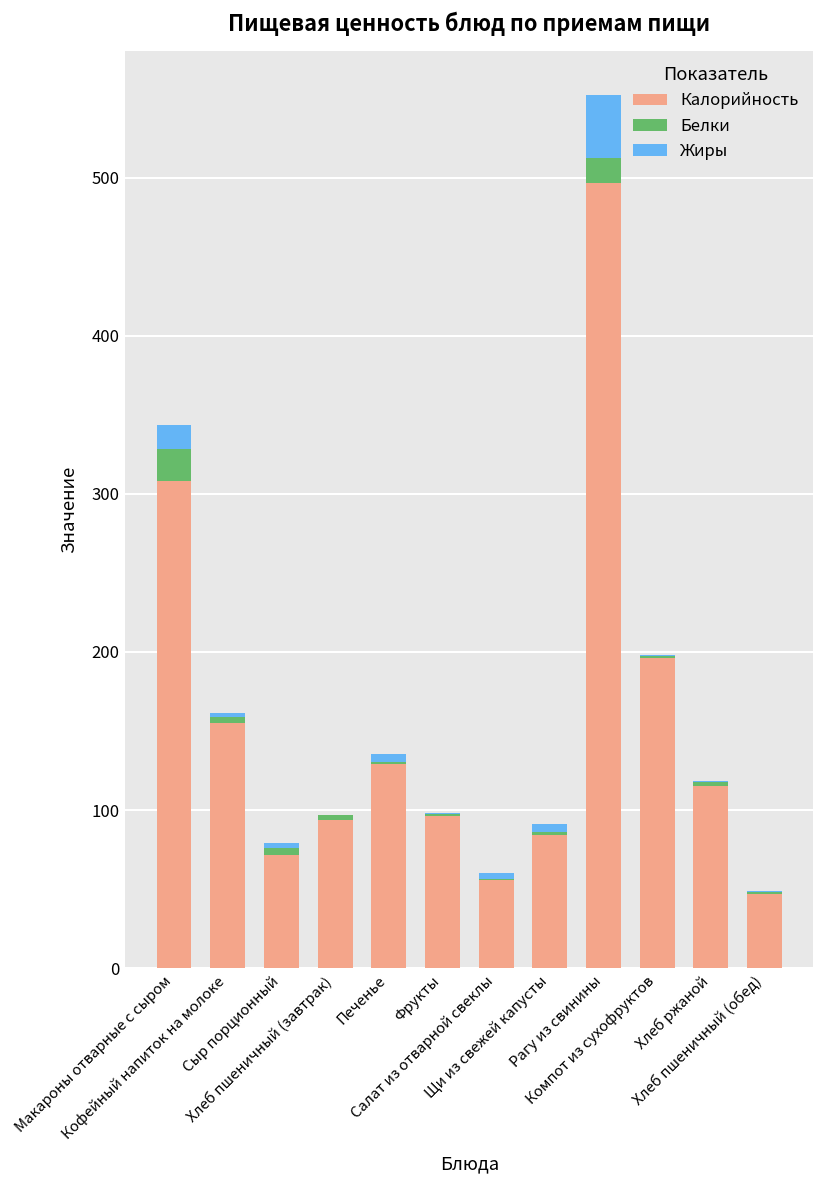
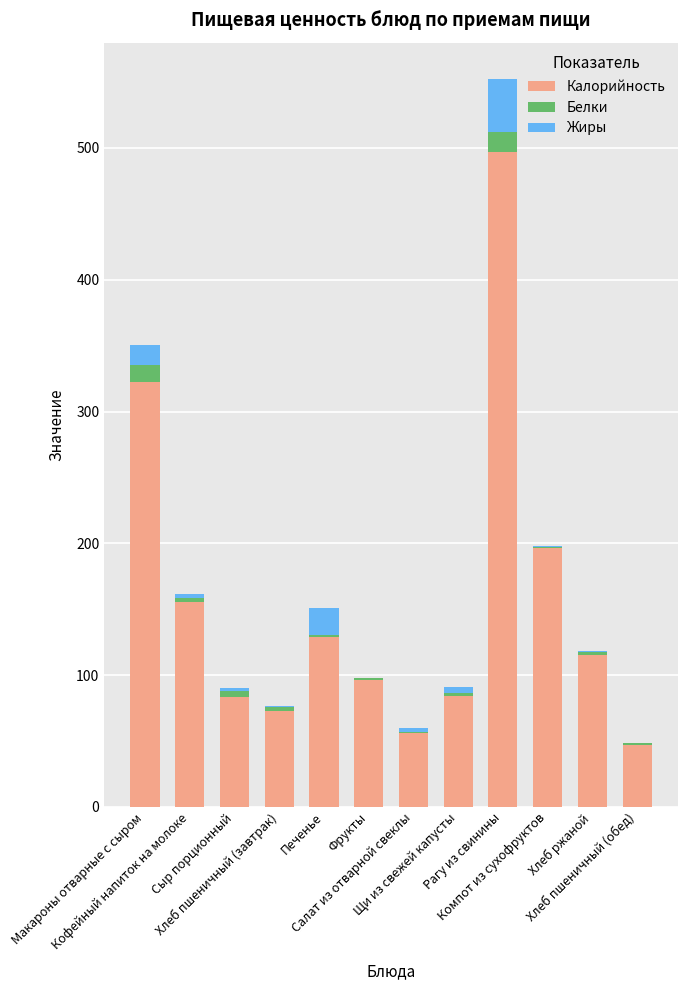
Калорийность, Макароны отварные с сыром: 308 -> 322
Белки, Макароны отварные с сыром: 20 -> 13
Калорийность, Сыр порционный: 72 -> 83
Калорийность, Хлеб пшеничный (завтрак): 94 -> 73
Жиры, Печенье: 5 -> 21
